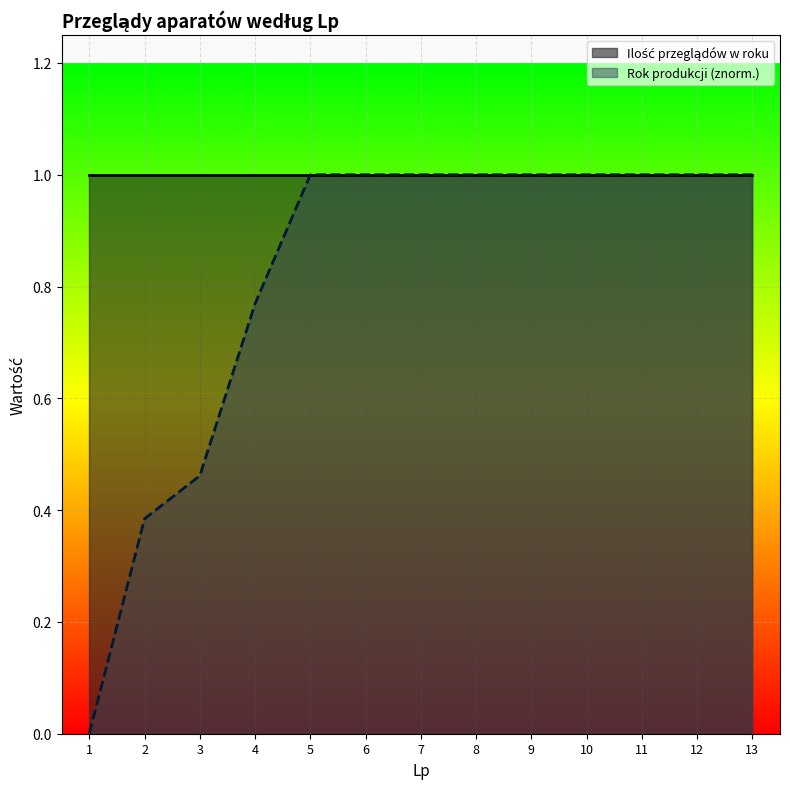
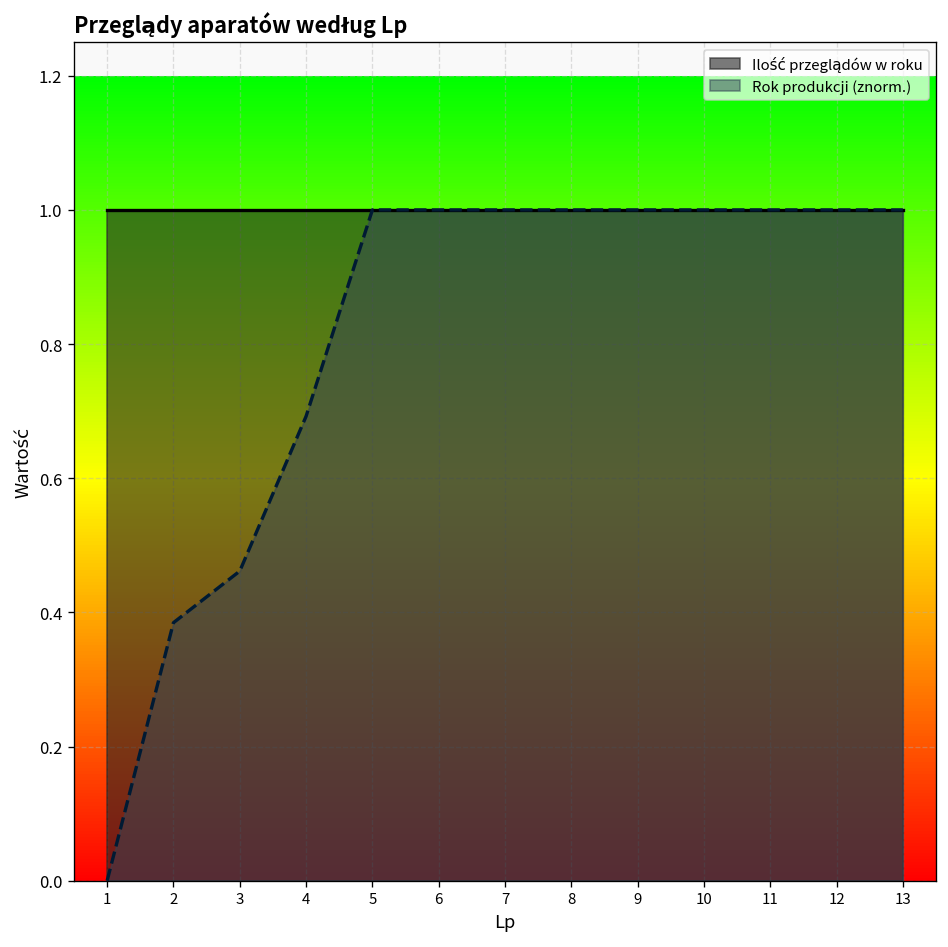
Rok produkcji (znorm.), 4: 0.77 -> 0.69
